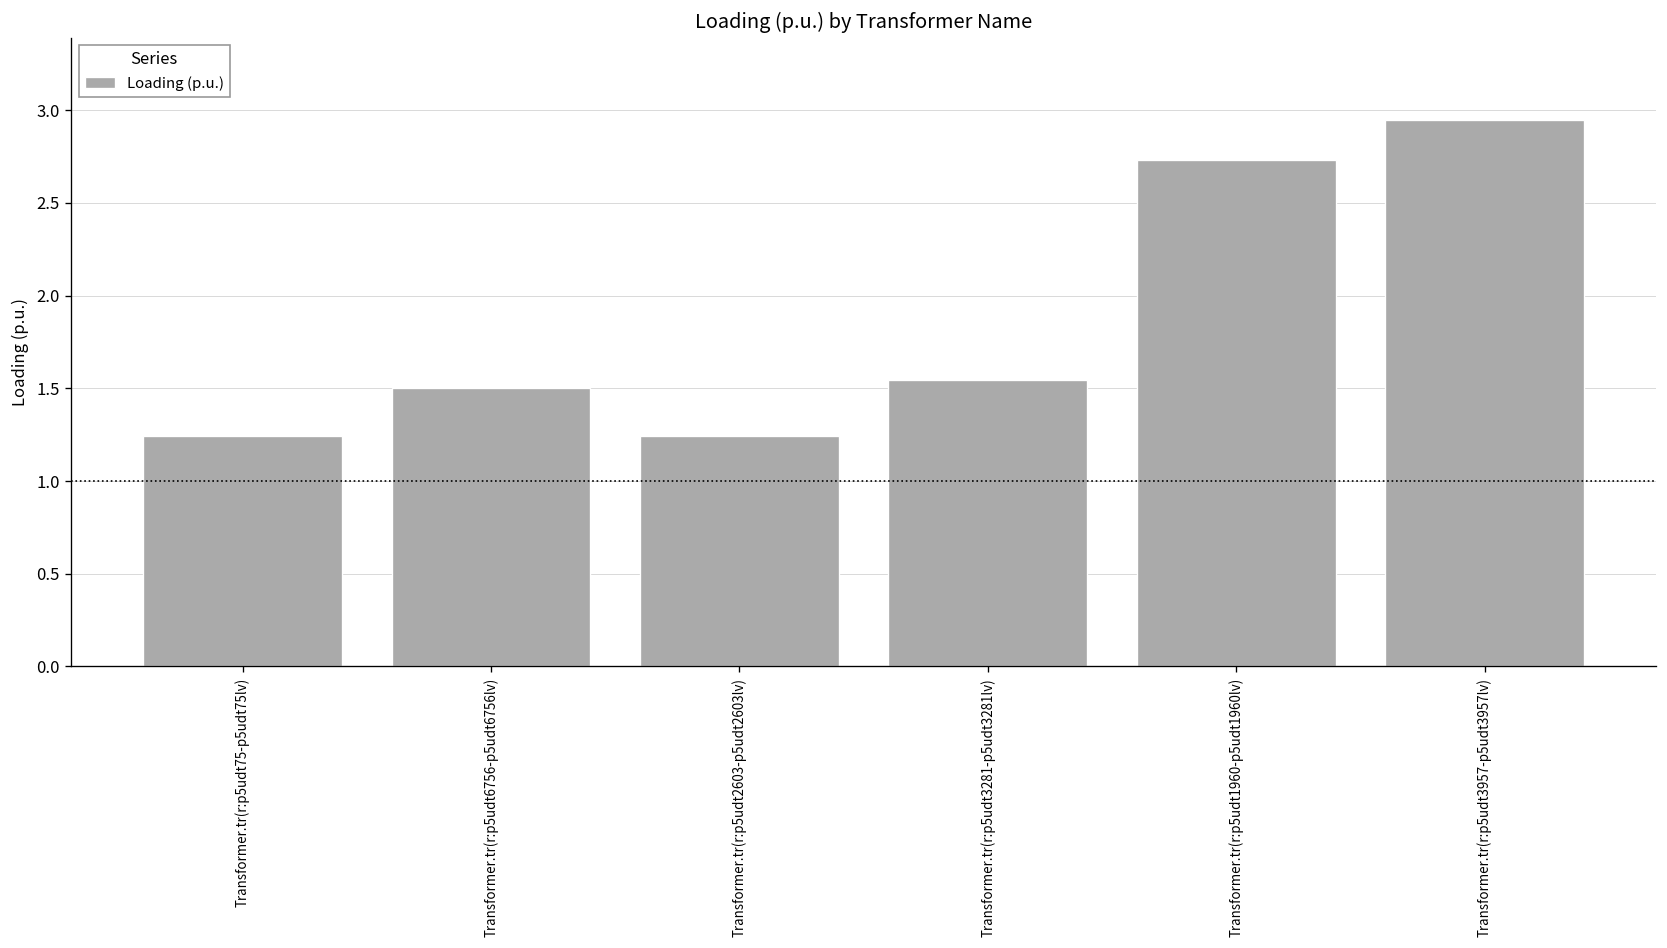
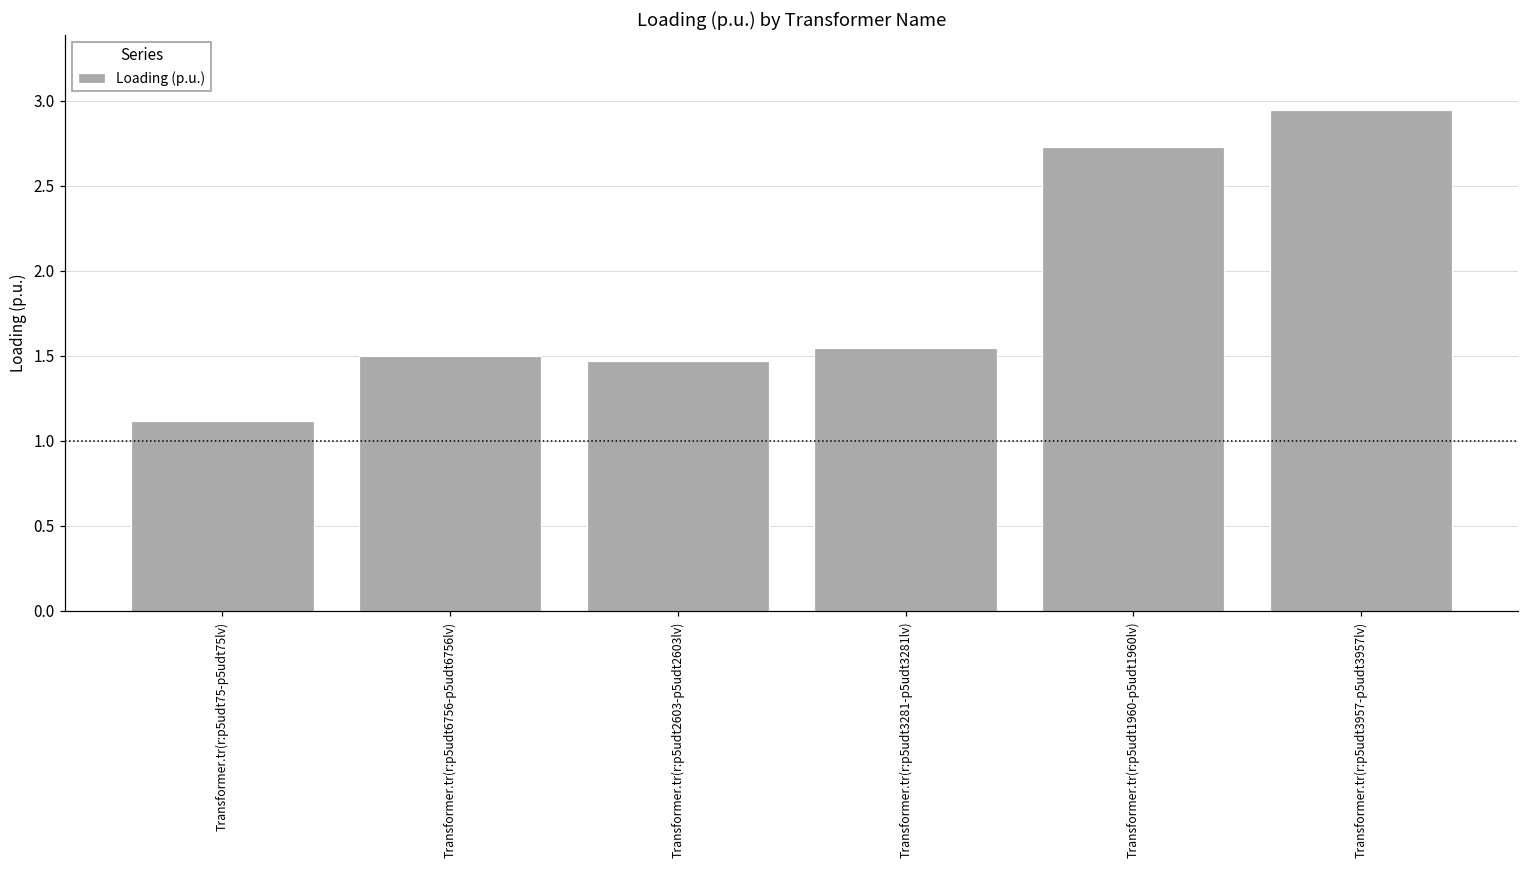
Transformer.tr(r:p5udt75-p5udt75lv): 1.24 -> 1.12
Transformer.tr(r:p5udt2603-p5udt2603lv): 1.24 -> 1.47
